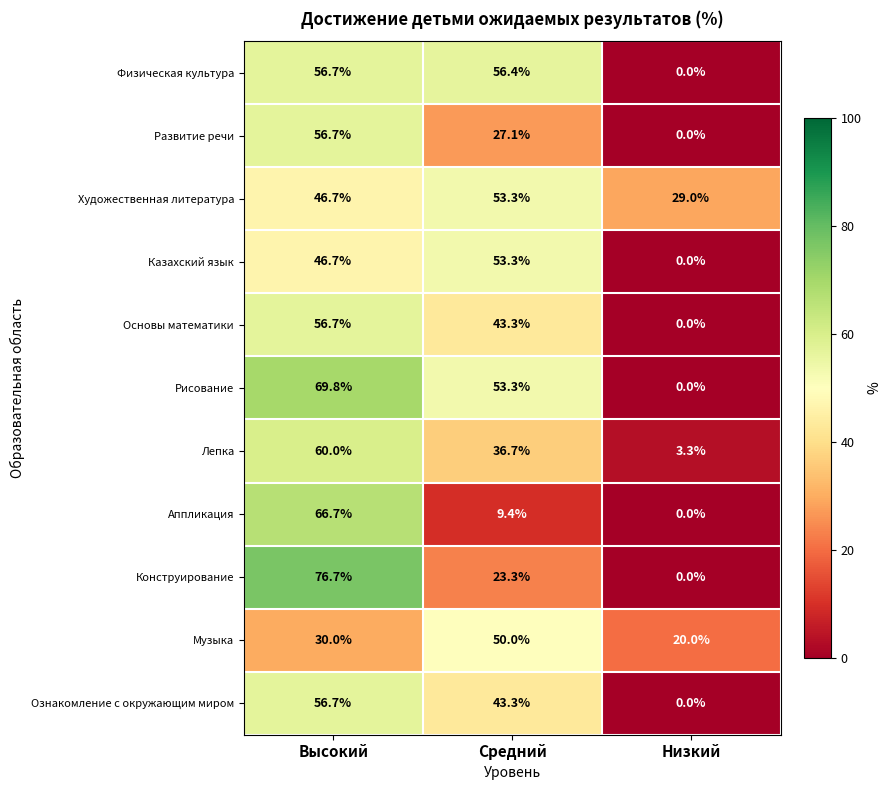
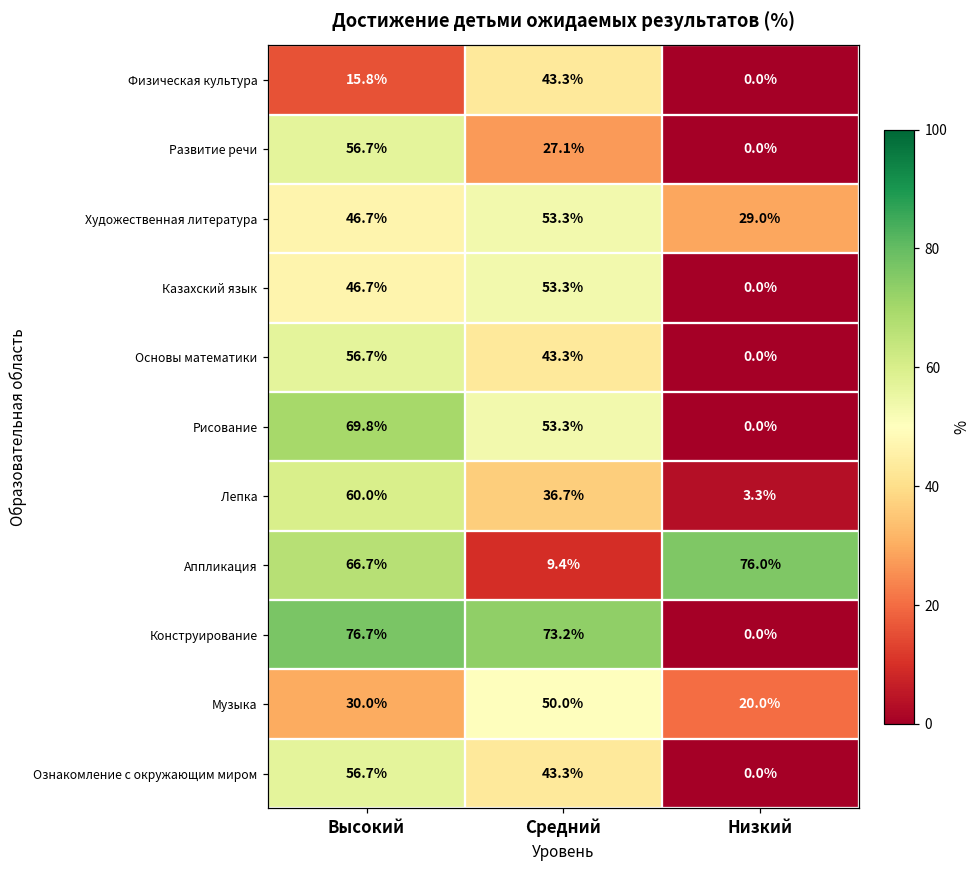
Физическая культура, Высокий: 56.7% -> 15.8%
Физическая культура, Средний: 56.4% -> 43.3%
Аппликация, Низкий: 0.0% -> 76.0%
Конструирование, Средний: 23.3% -> 73.2%
